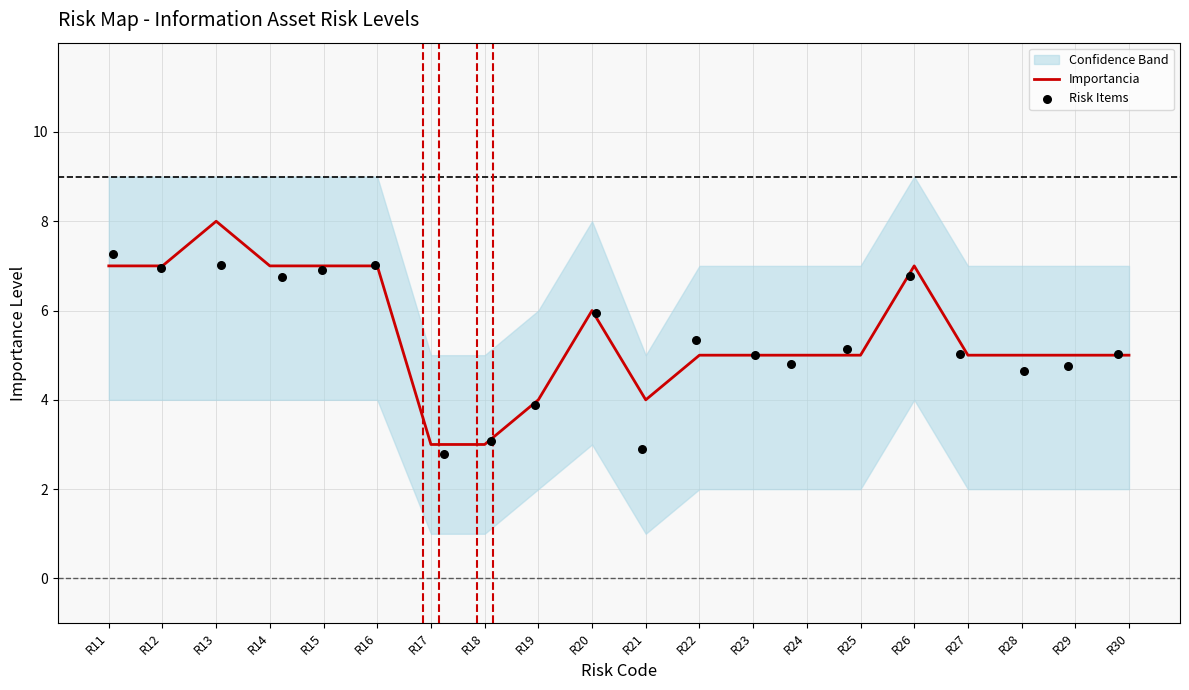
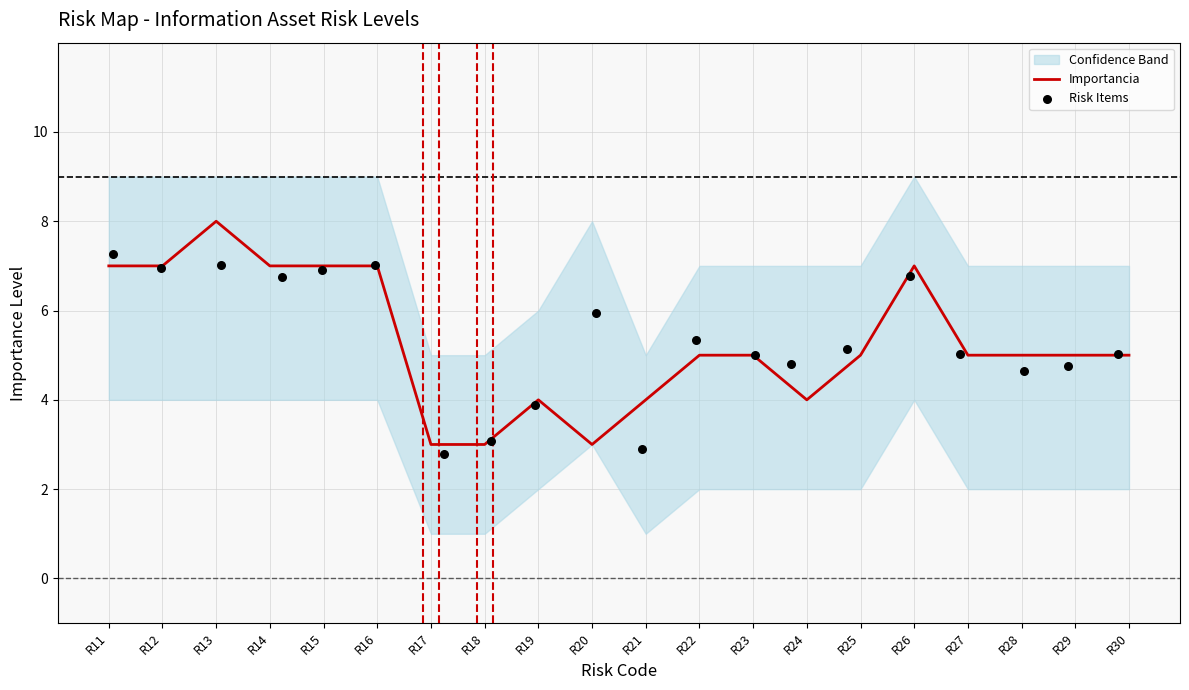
Importancia, R20: 6 -> 3
Importancia, R24: 5 -> 4
